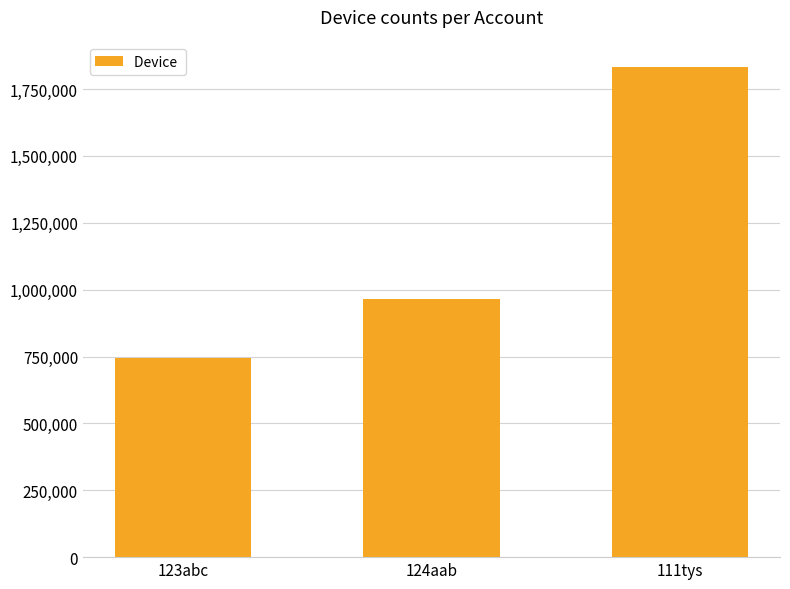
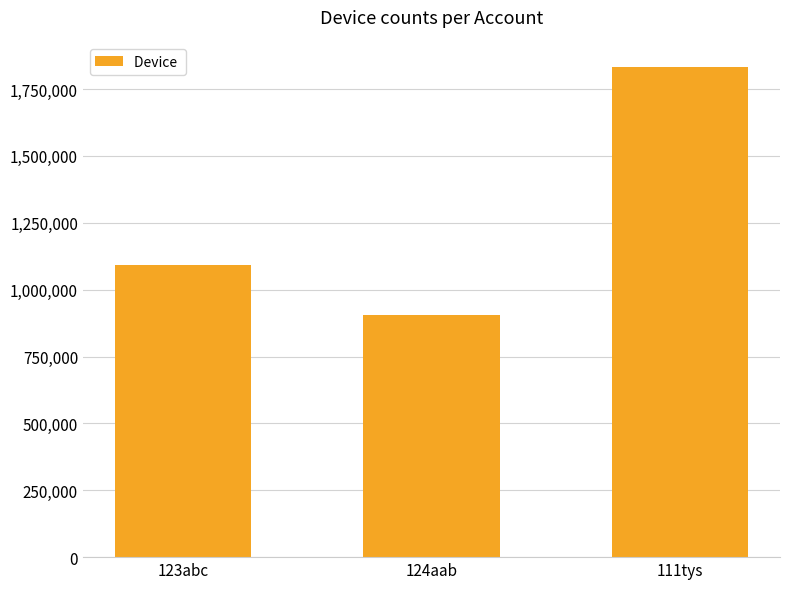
123abc: 740,000 -> 1,090,000
124aab: 960,000 -> 910,000
